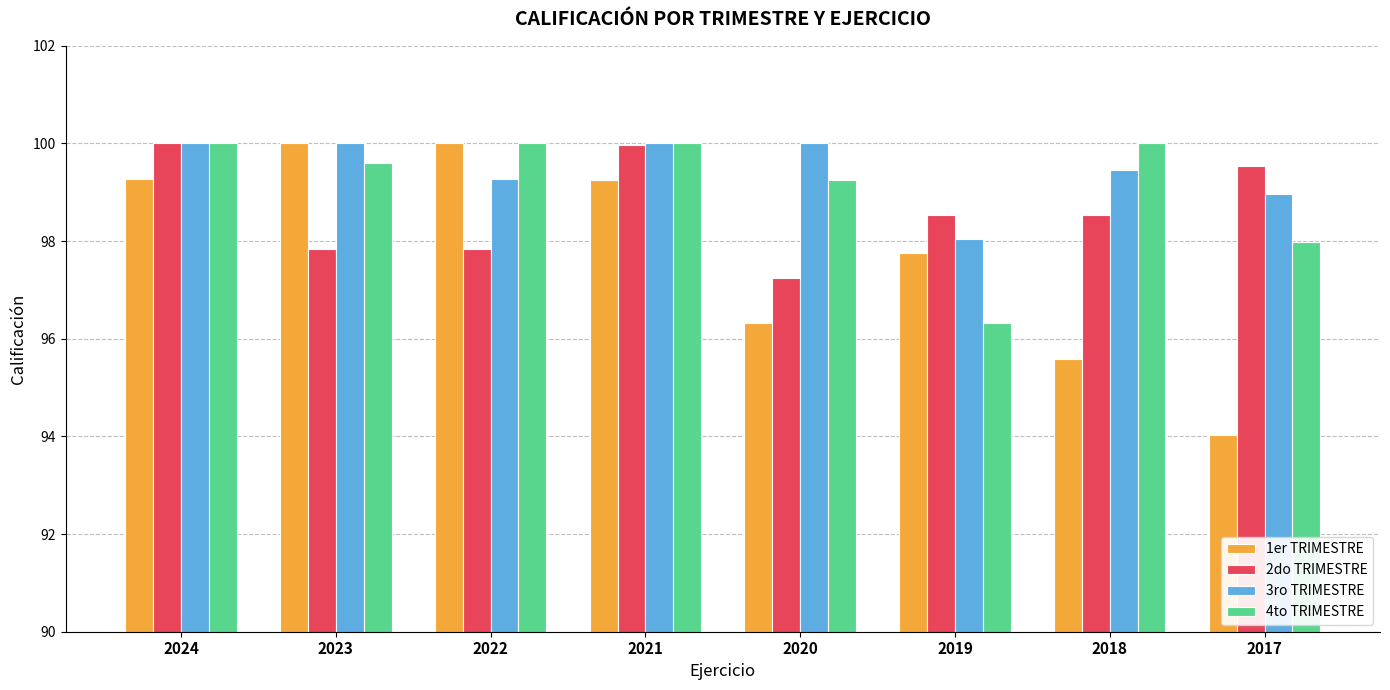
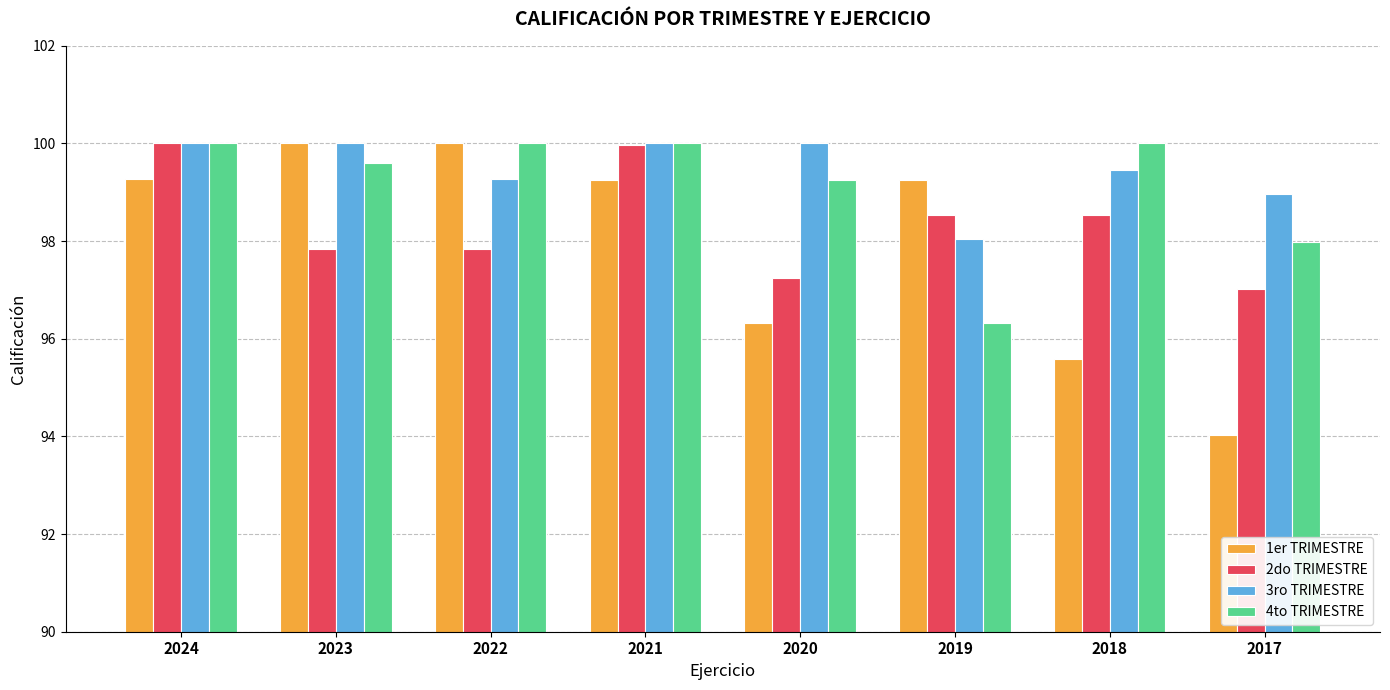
1er TRIMESTRE, 2019: 97.8 -> 99.3
2do TRIMESTRE, 2017: 99.5 -> 97.0
